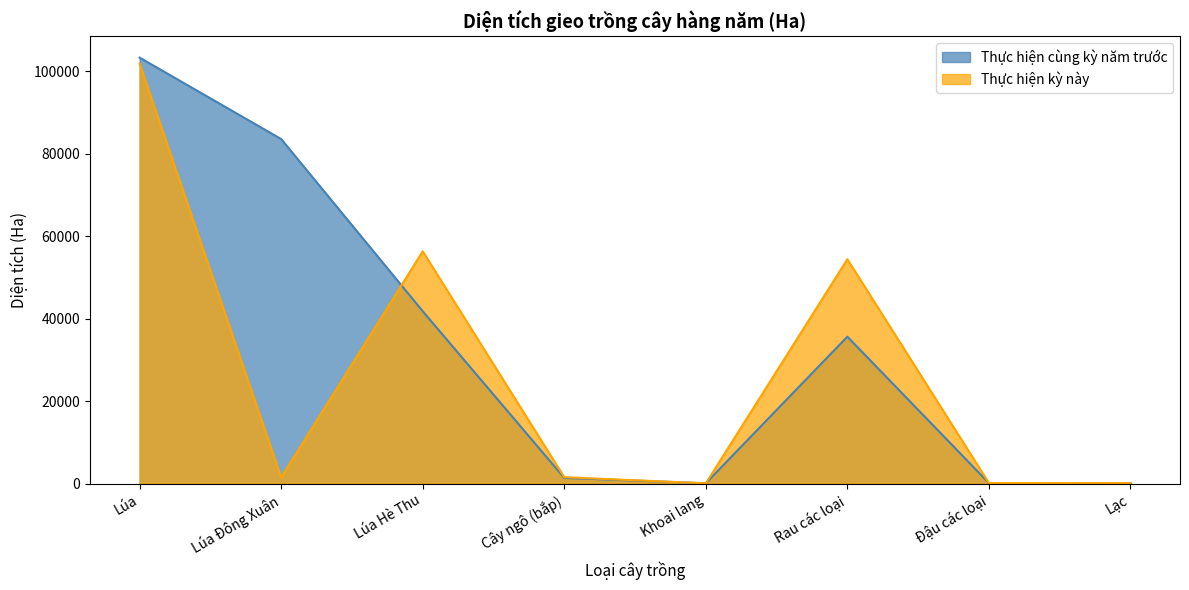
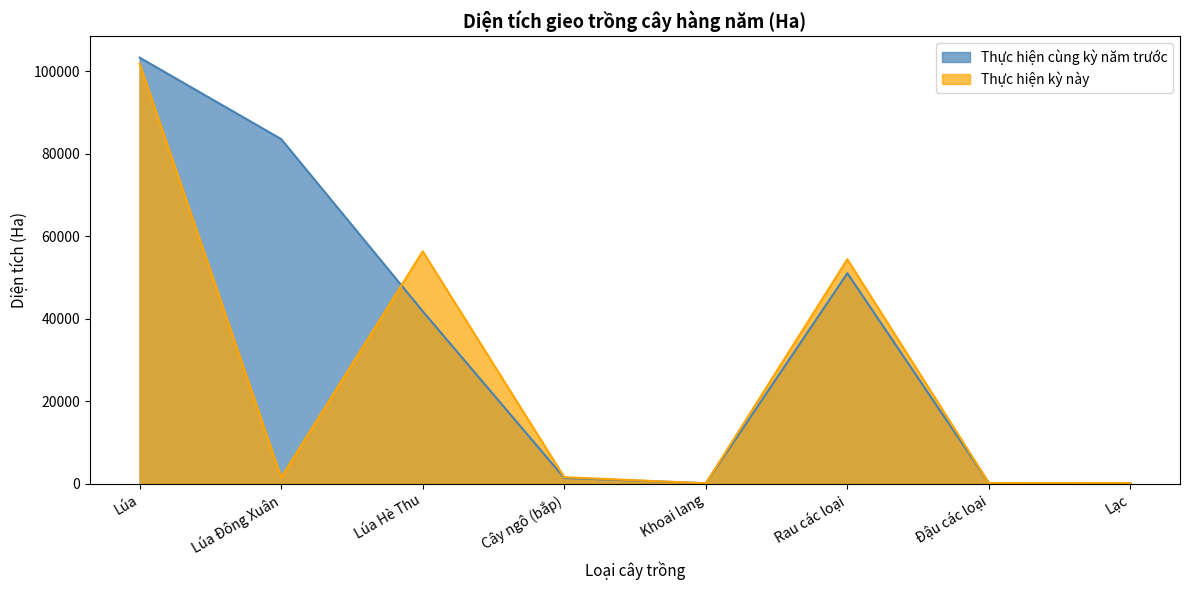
Thực hiện cùng kỳ năm trước, Rau các loại: 36000 -> 51000
